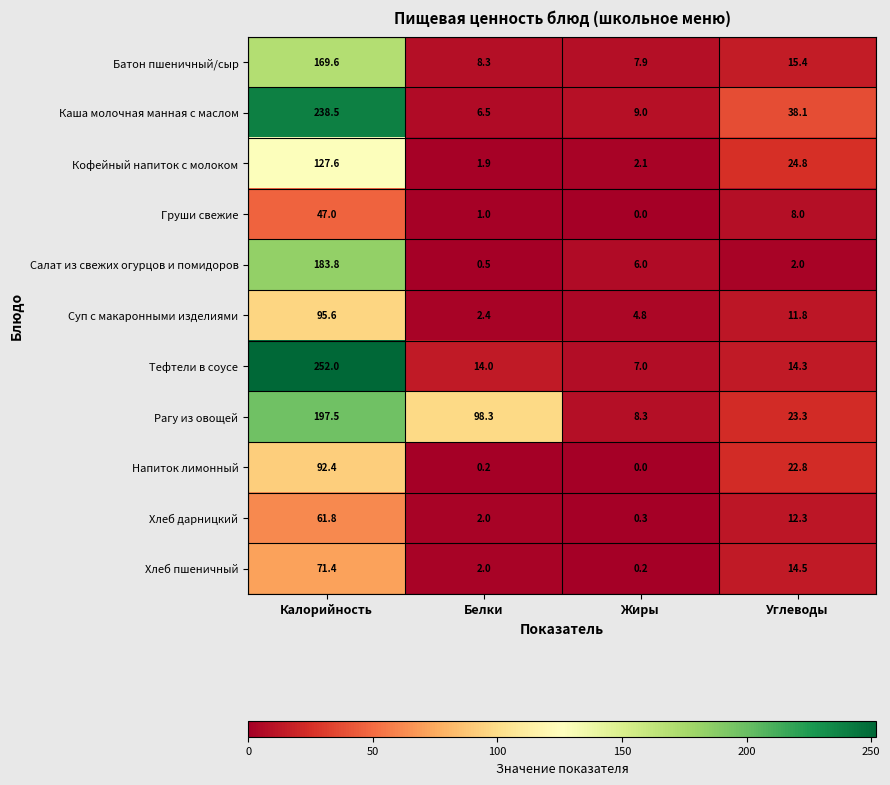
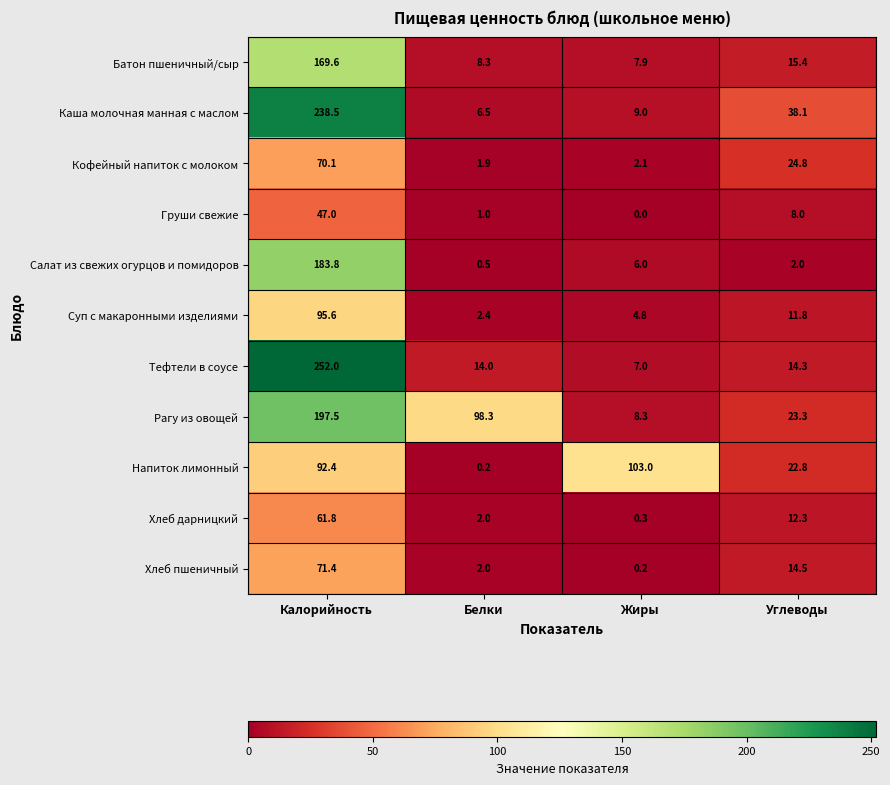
Кофейный напиток с молоком, Калорийность: 127.6 -> 70.1
Напиток лимонный, Жиры: 0.0 -> 103.0
